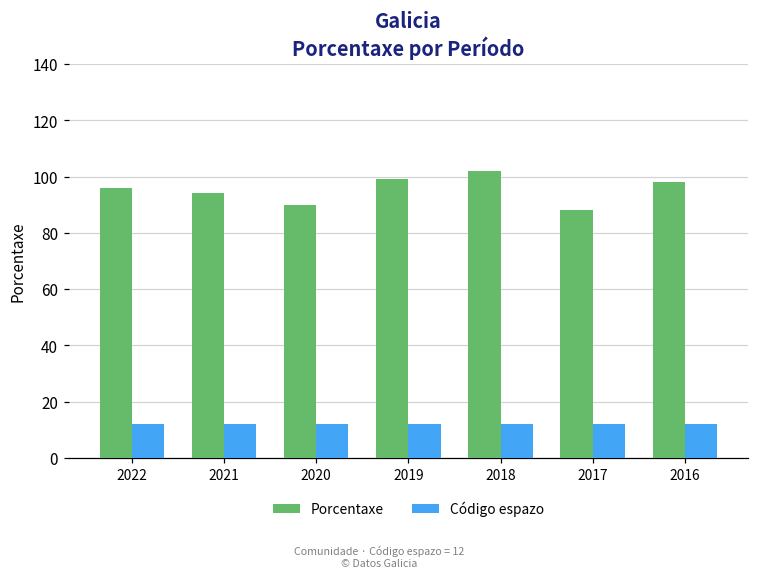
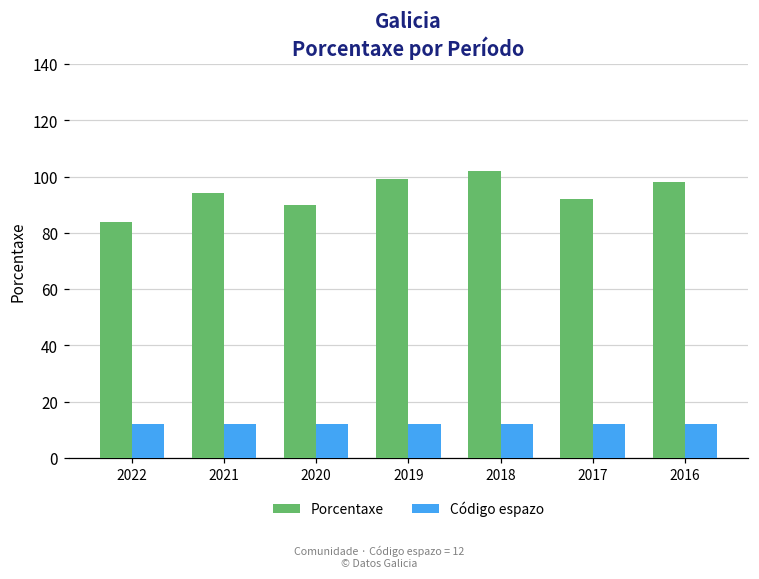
Porcentaxe, 2022: 96 -> 84
Porcentaxe, 2017: 88 -> 92
